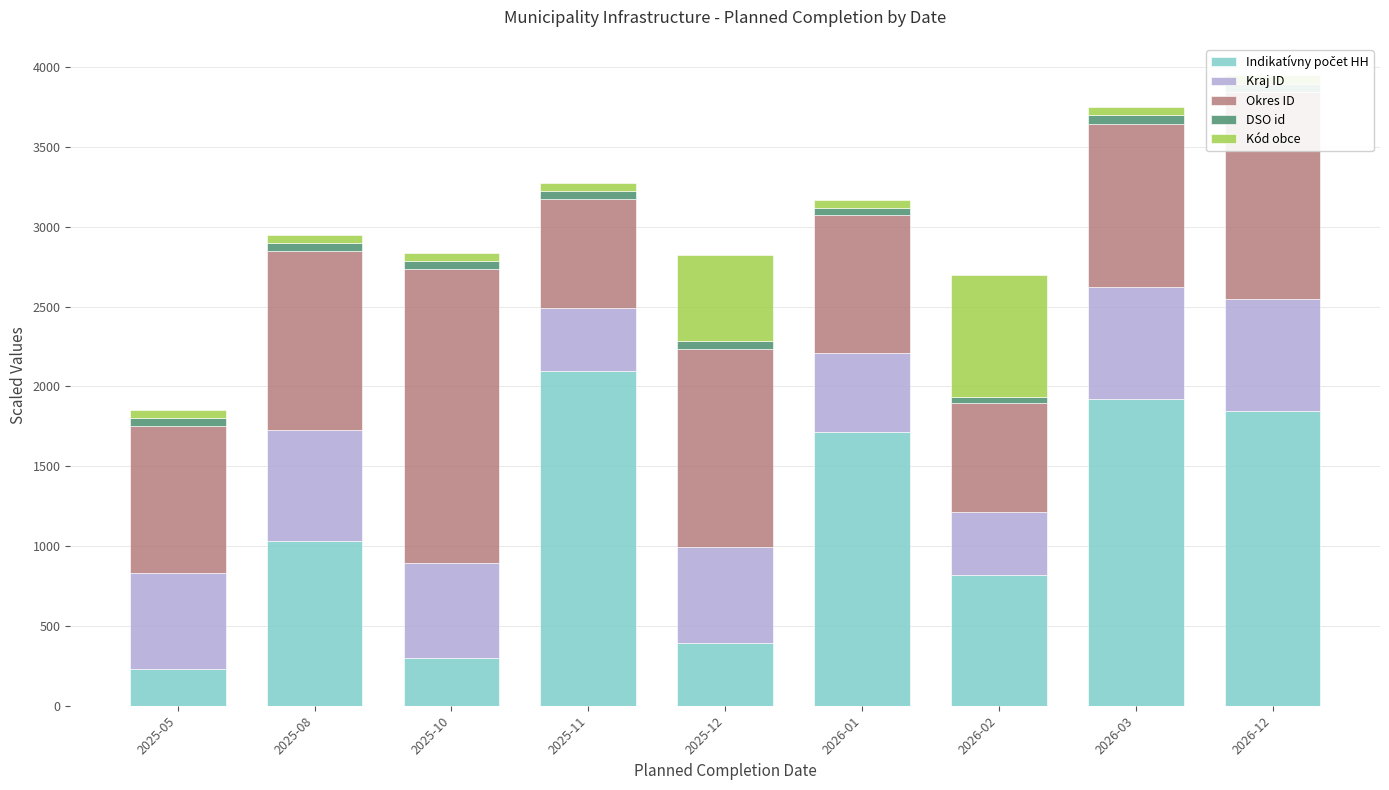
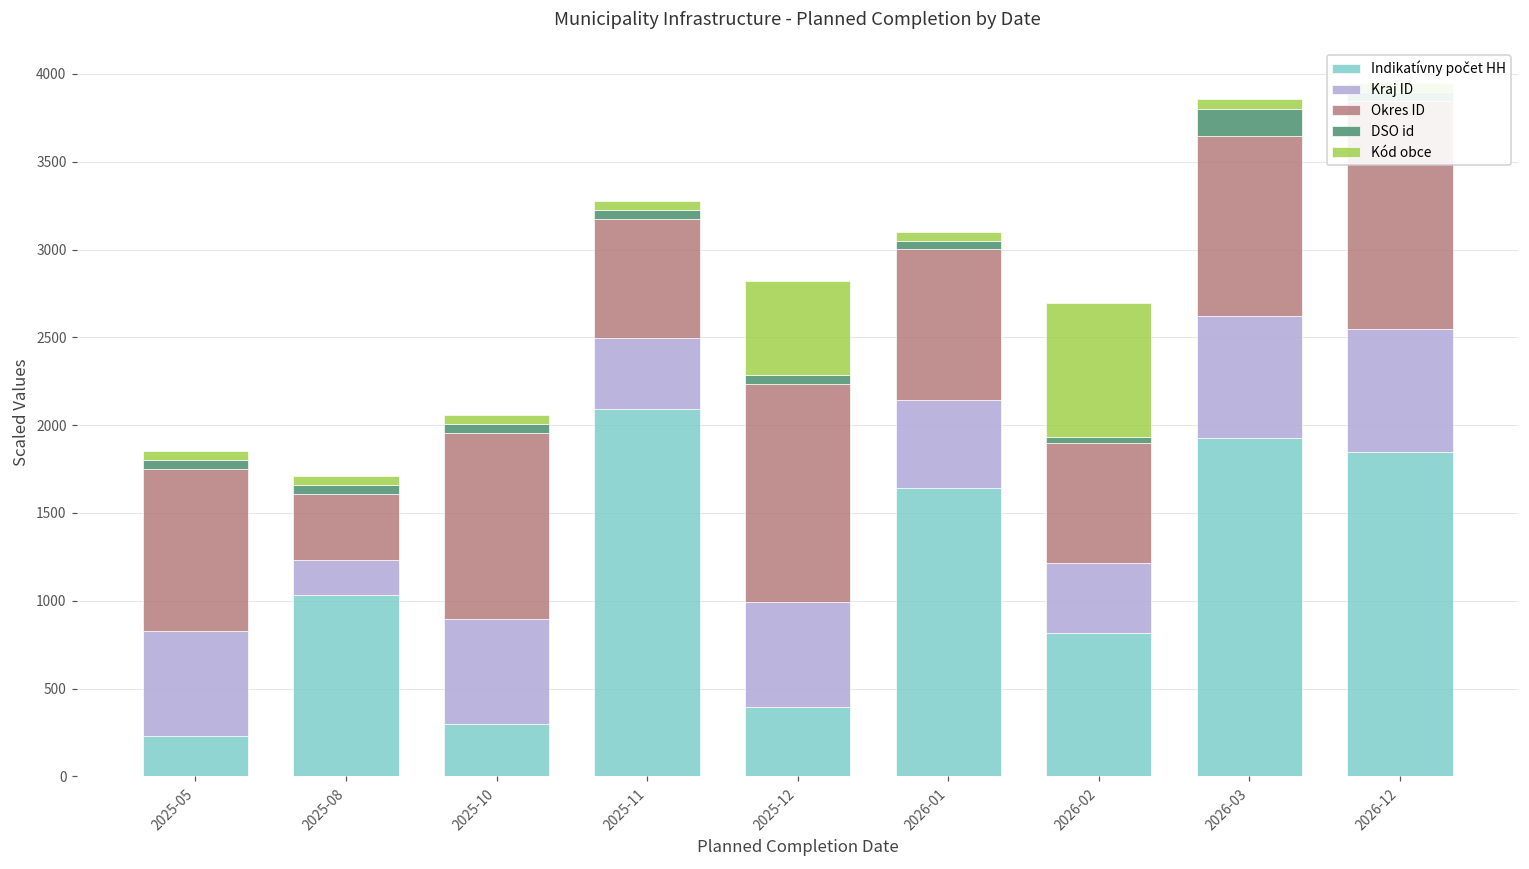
Kraj ID, 2025-08: 700 -> 200
Okres ID, 2025-08: 1120 -> 380
Okres ID, 2025-10: 1840 -> 1060
Indikatívny počet HH, 2026-01: 1710 -> 1640
DSO id, 2026-03: 50 -> 160
